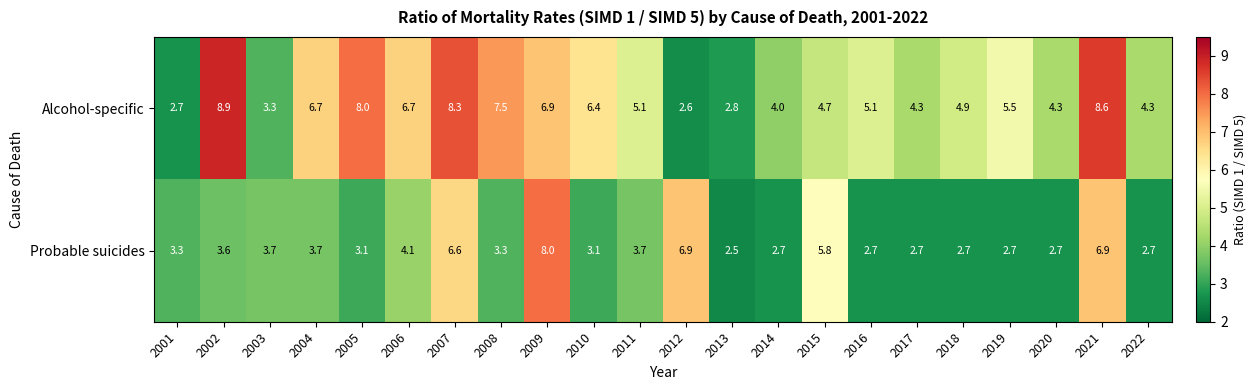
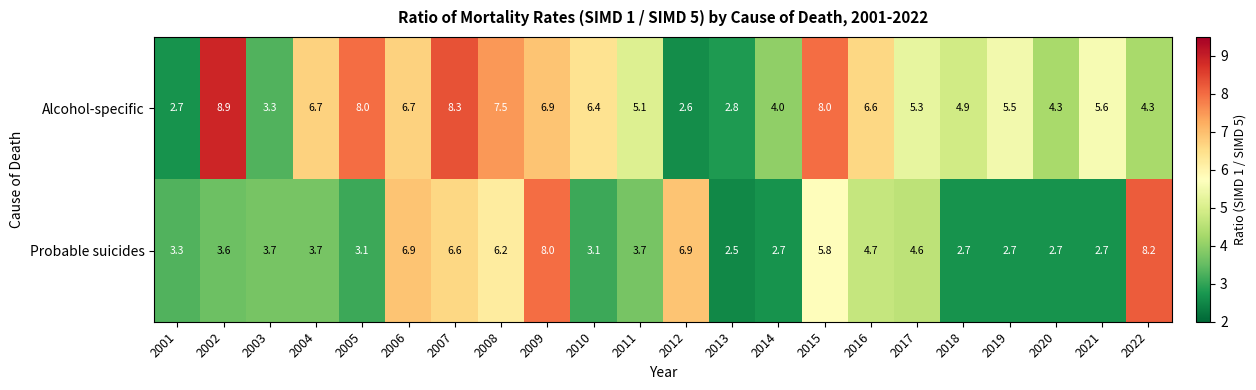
Alcohol-specific, 2015: 4.7 -> 8.0
Alcohol-specific, 2016: 5.1 -> 6.6
Alcohol-specific, 2017: 4.3 -> 5.3
Alcohol-specific, 2021: 8.6 -> 5.6
Probable suicides, 2006: 4.1 -> 6.9
Probable suicides, 2008: 3.3 -> 6.2
Probable suicides, 2016: 2.7 -> 4.7
Probable suicides, 2017: 2.7 -> 4.6
Probable suicides, 2021: 6.9 -> 2.7
Probable suicides, 2022: 2.7 -> 8.2
